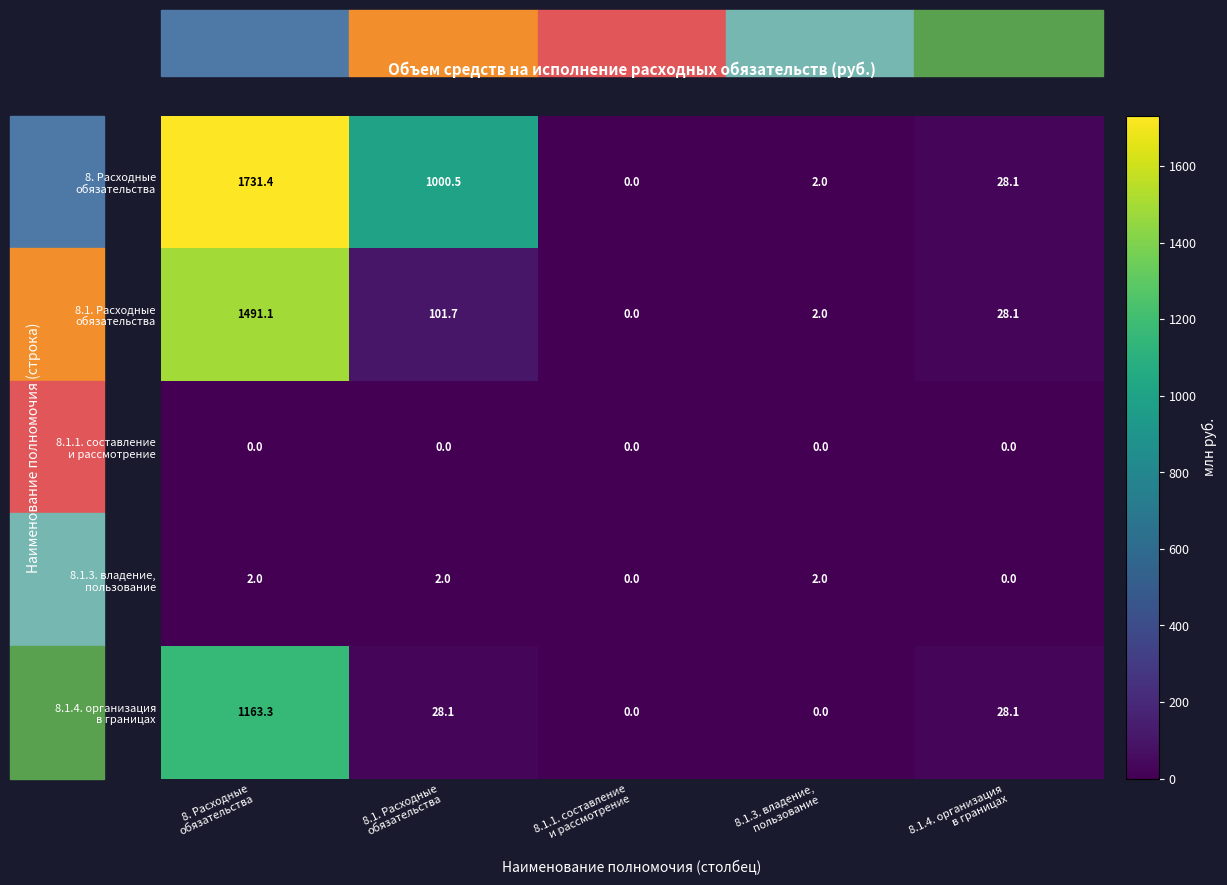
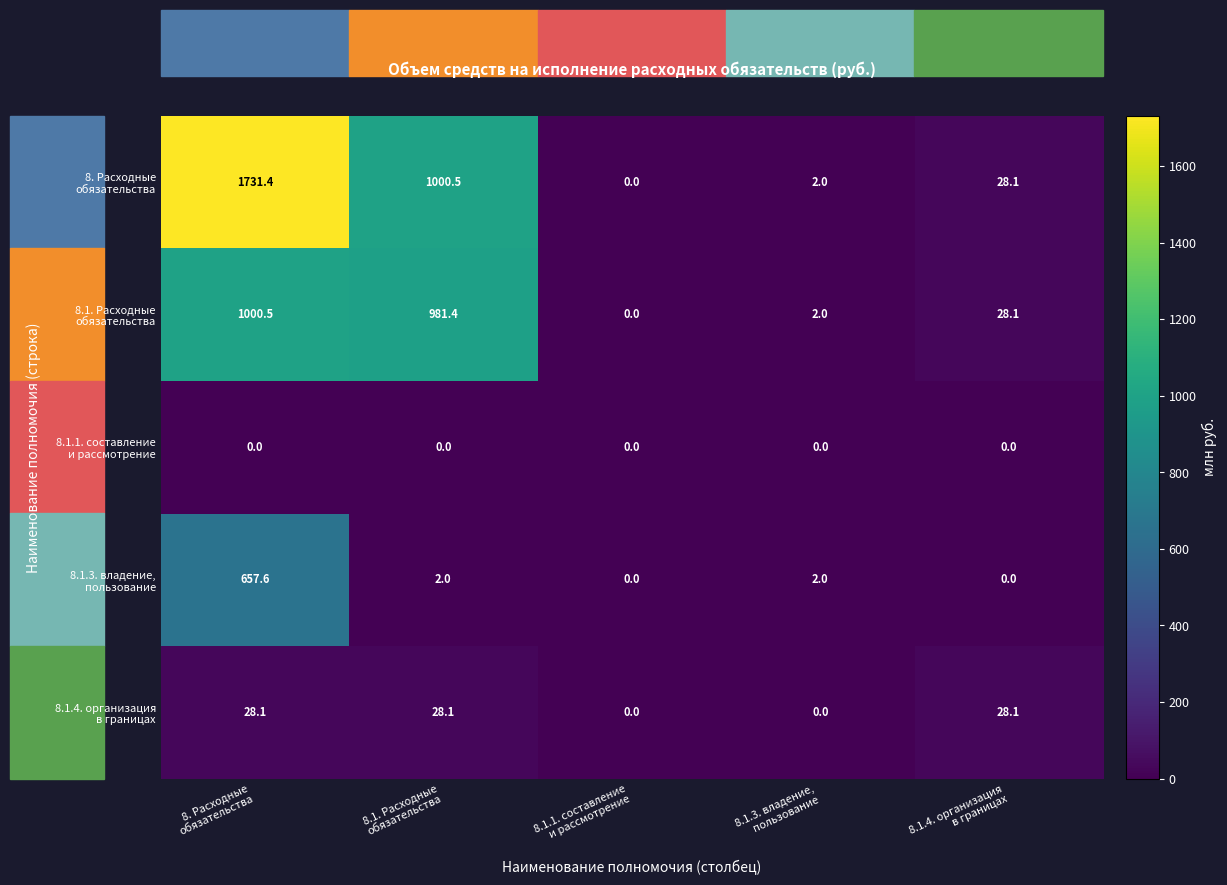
8.1. Расходные обязательства, 8. Расходные обязательства: 1491.1 -> 1000.5
8.1. Расходные обязательства, 8.1. Расходные обязательства: 101.7 -> 981.4
8.1.3. владение, пользование, 8. Расходные обязательства: 2.0 -> 657.6
8.1.4. организация в границах, 8. Расходные обязательства: 1163.3 -> 28.1
